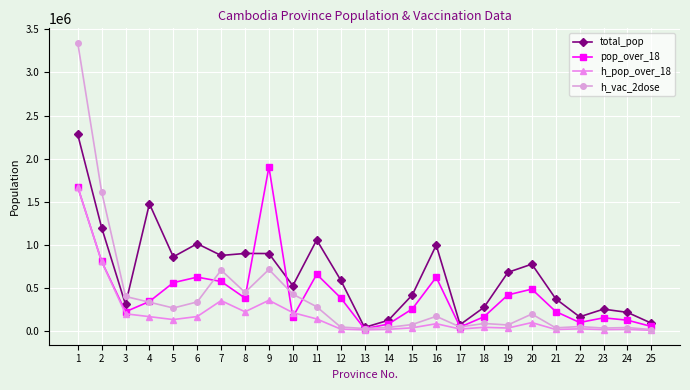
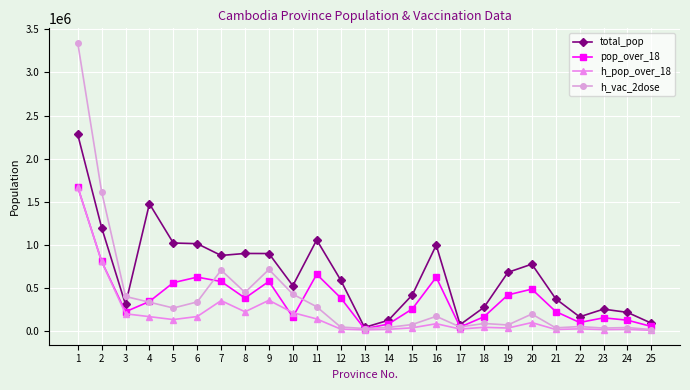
total_pop, 5: 900000 -> 1000000
pop_over_18, 9: 1900000 -> 600000
